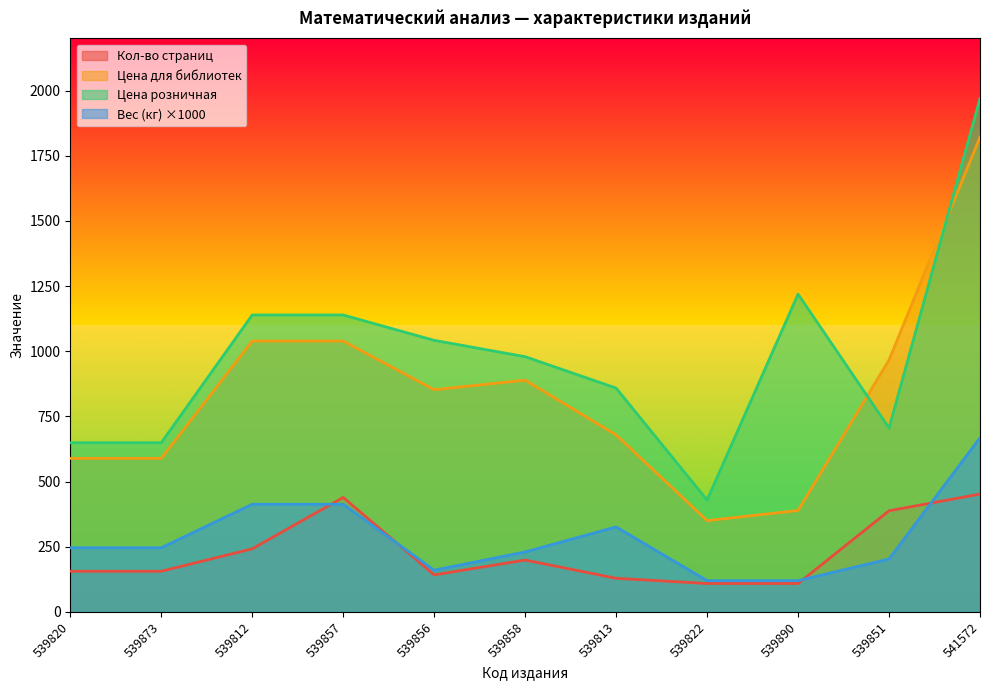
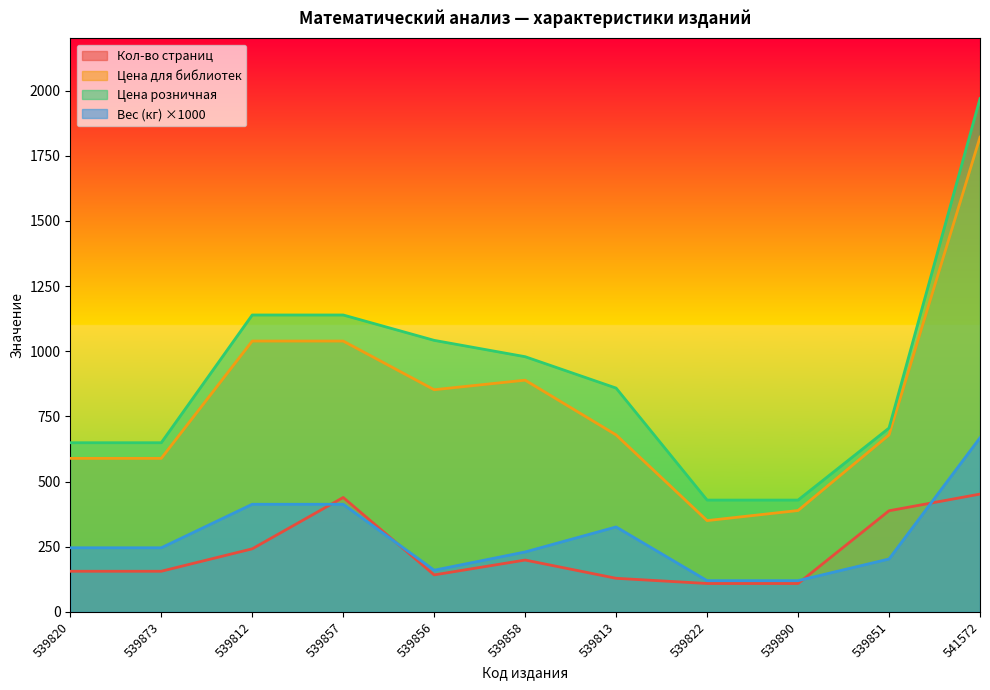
Цена розничная, 539890: 1220 -> 430
Цена для библиотек, 539851: 970 -> 680
